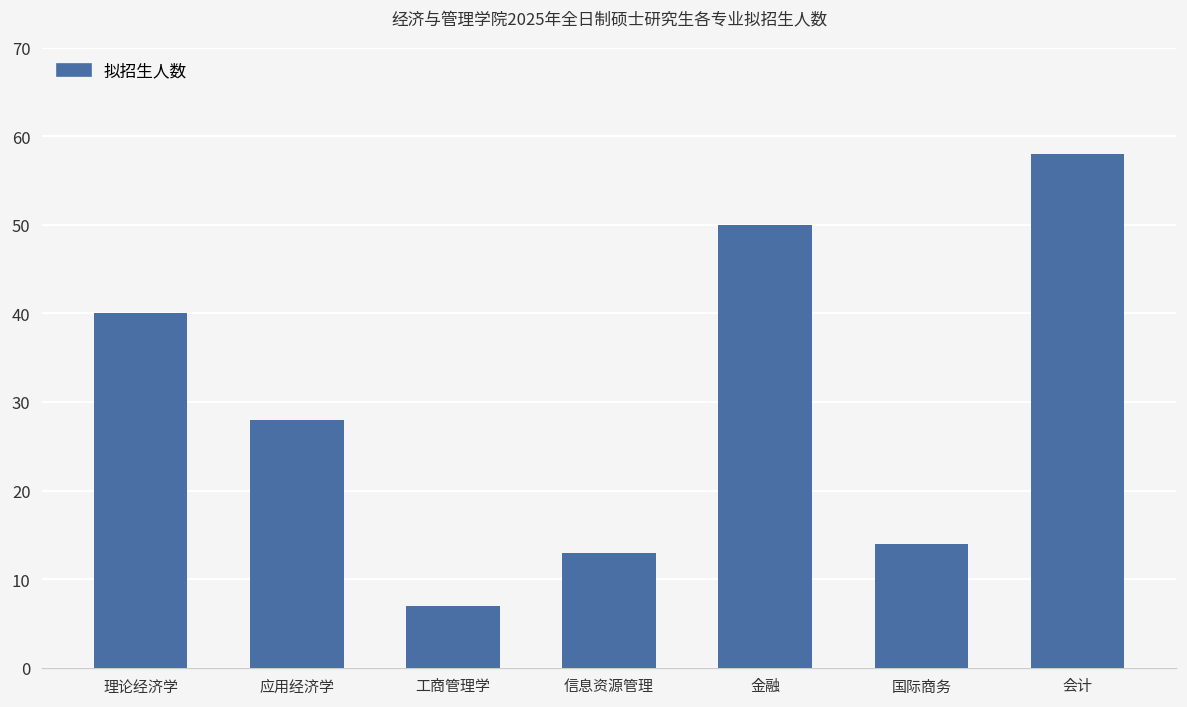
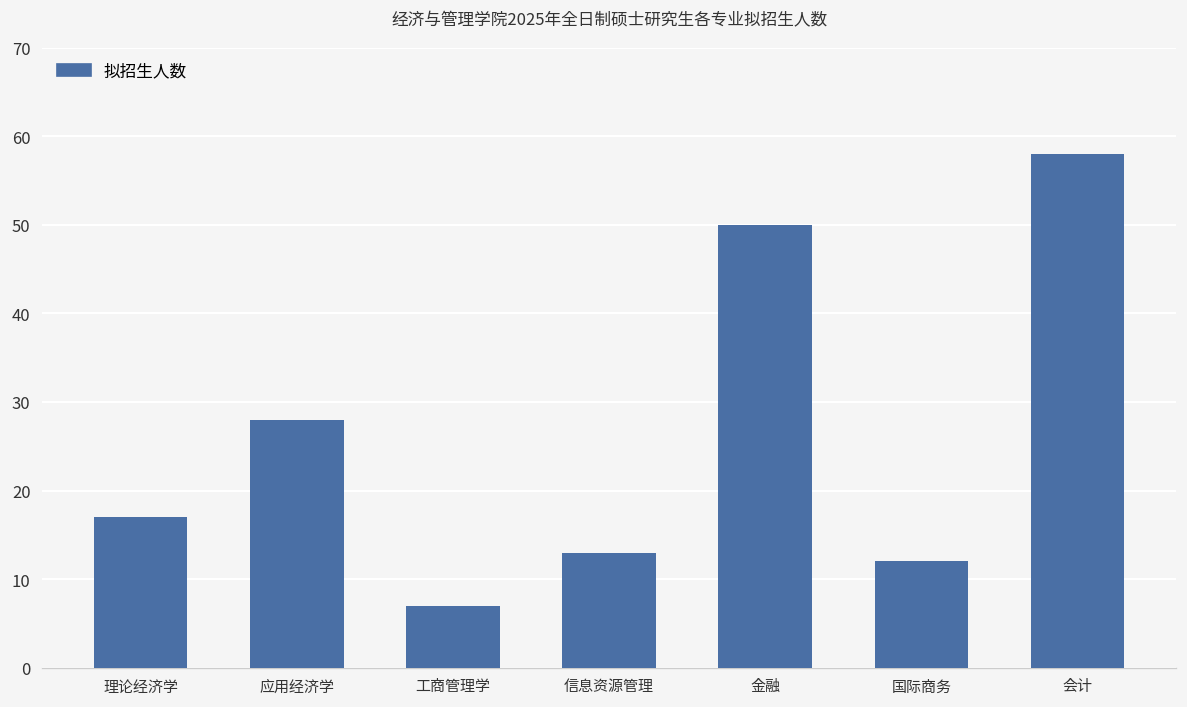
理论经济学: 40 -> 17
国际商务: 14 -> 12
